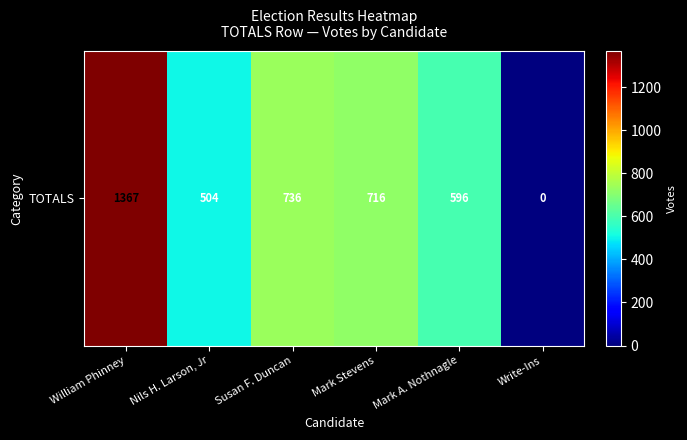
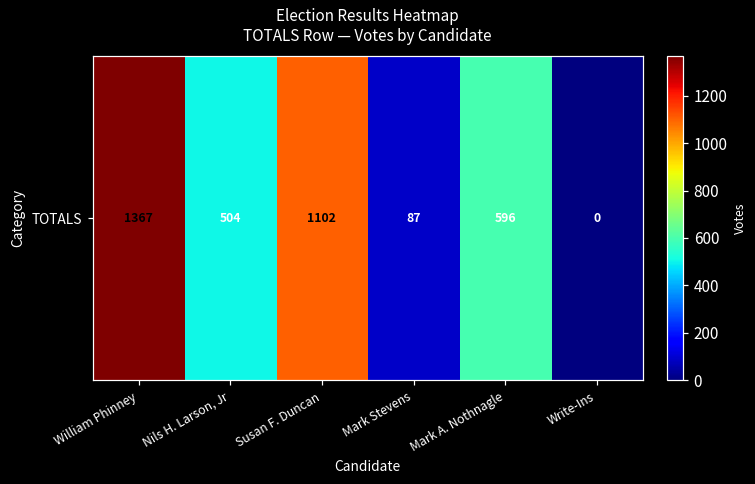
TOTALS, Susan F. Duncan: 736 -> 1102
TOTALS, Mark Stevens: 716 -> 87
